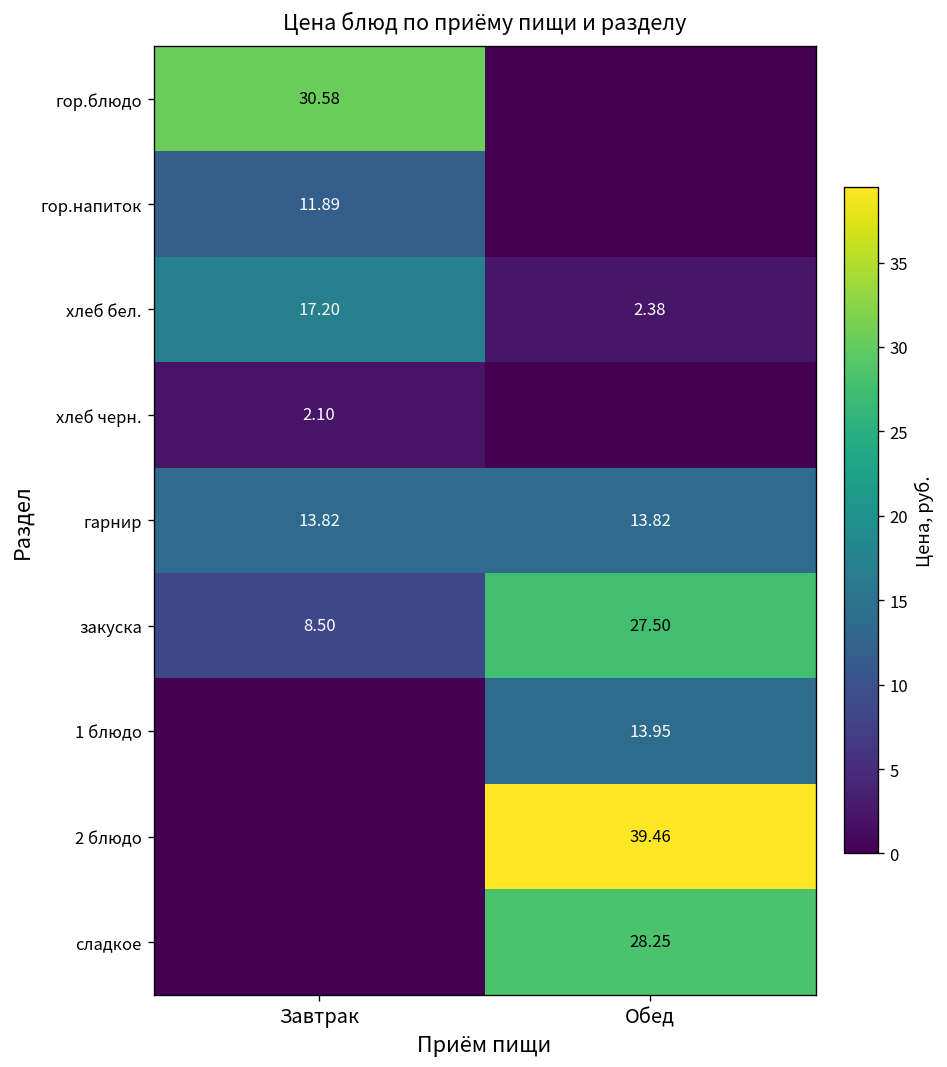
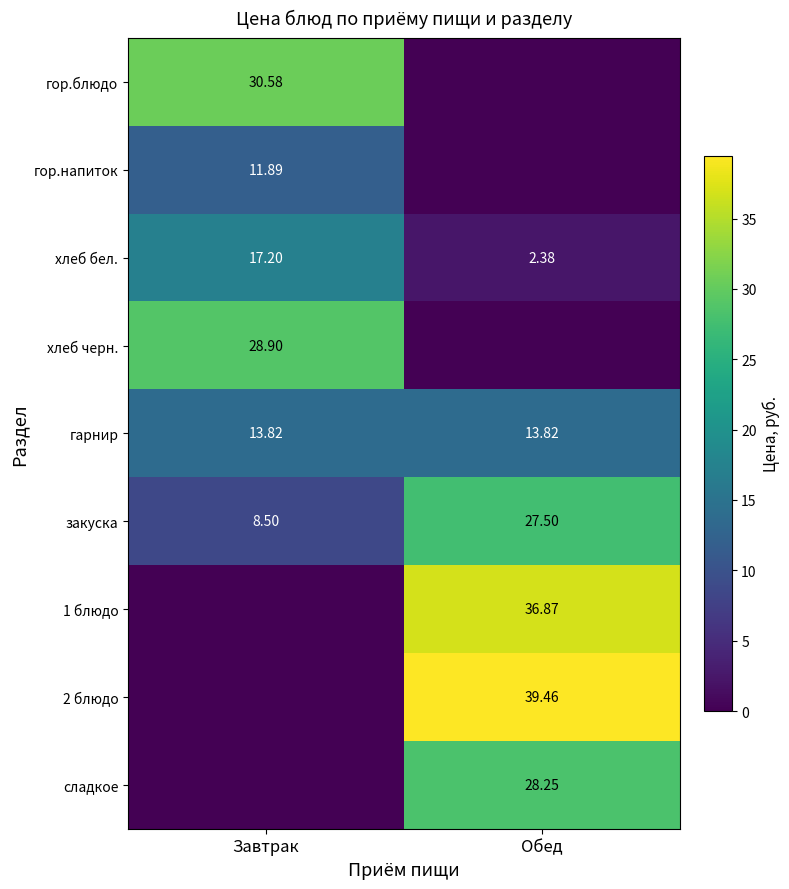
хлеб черн., Завтрак: 2.10 -> 28.90
1 блюдо, Обед: 13.95 -> 36.87
